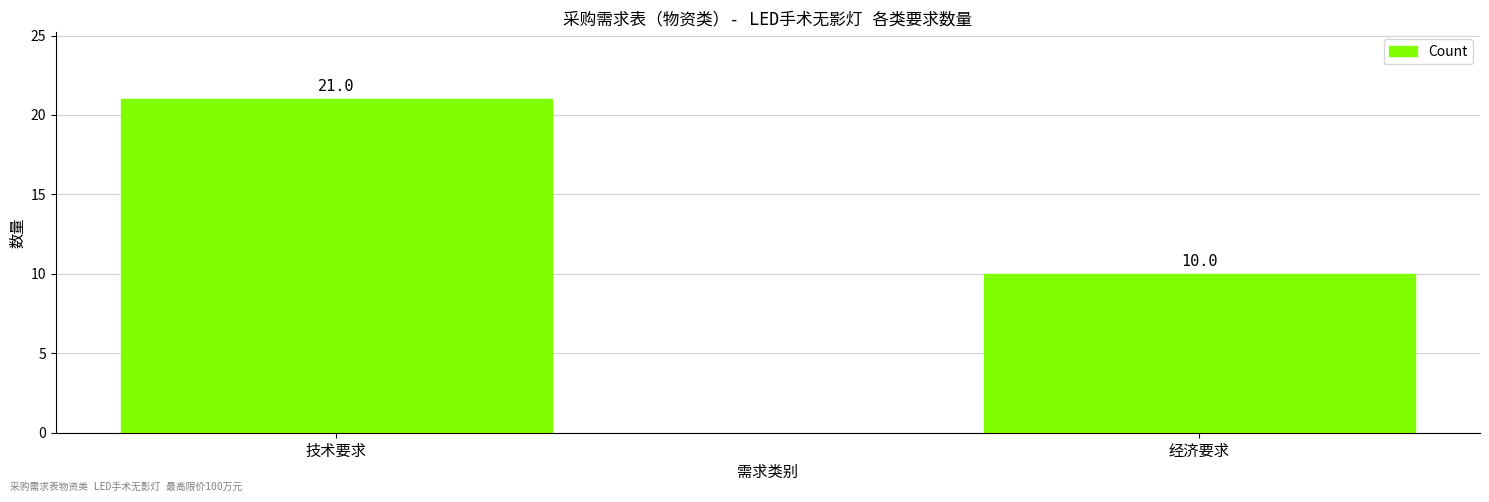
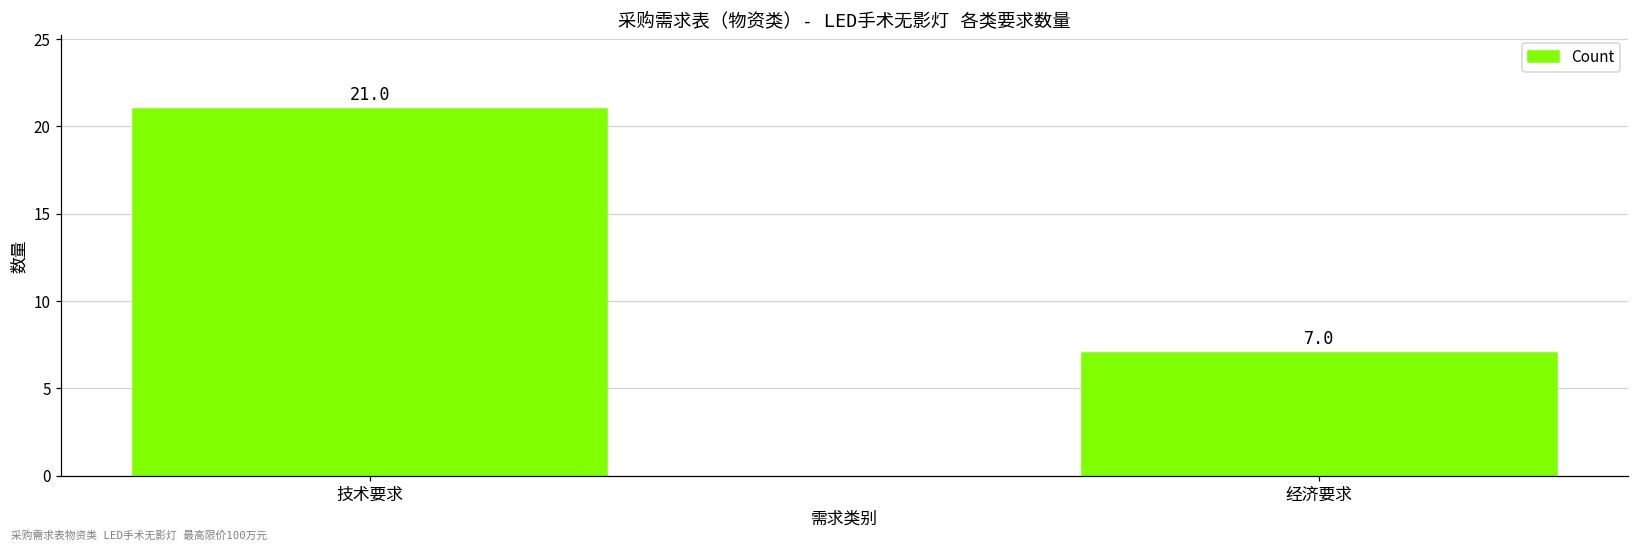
经济要求: 10.0 -> 7.0
